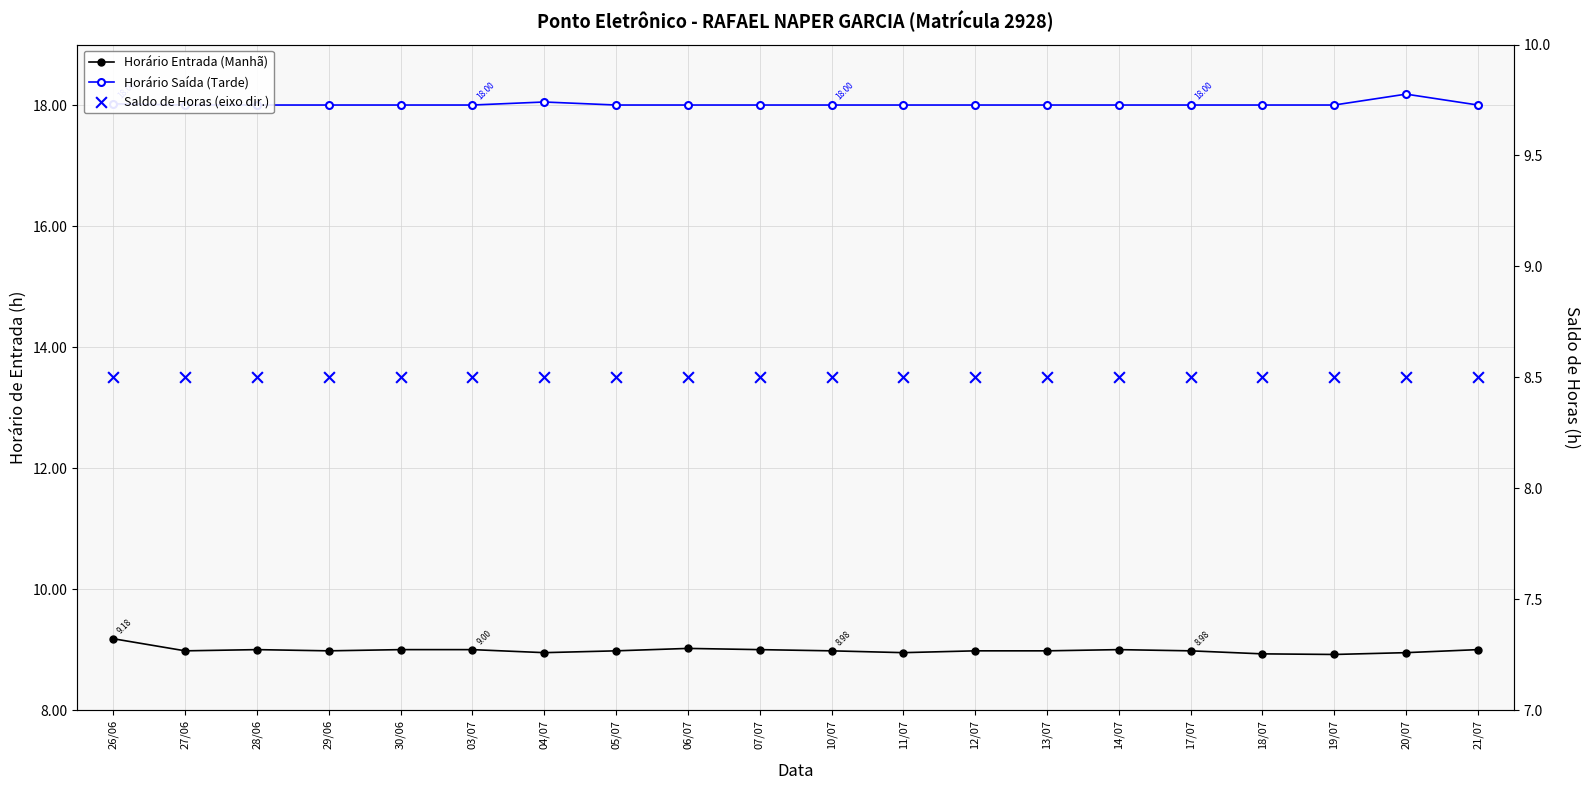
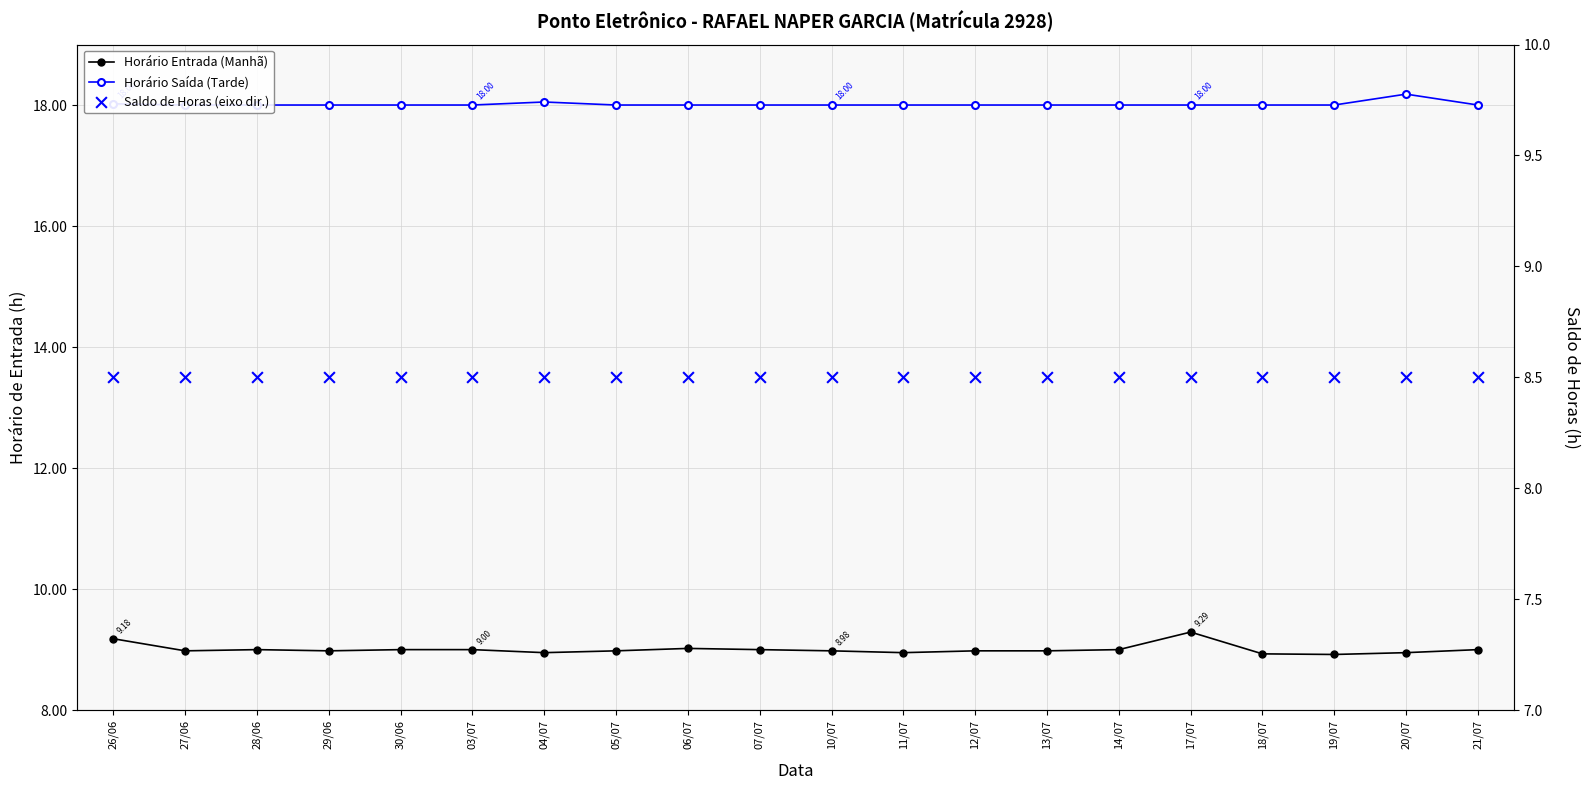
Horário Entrada (Manhã), 17/07: 8.98 -> 9.29
